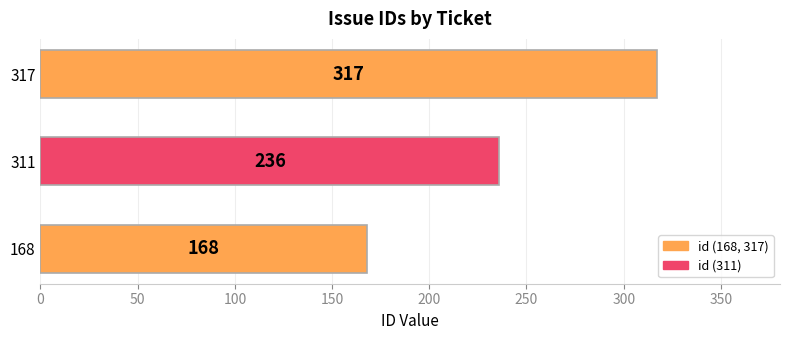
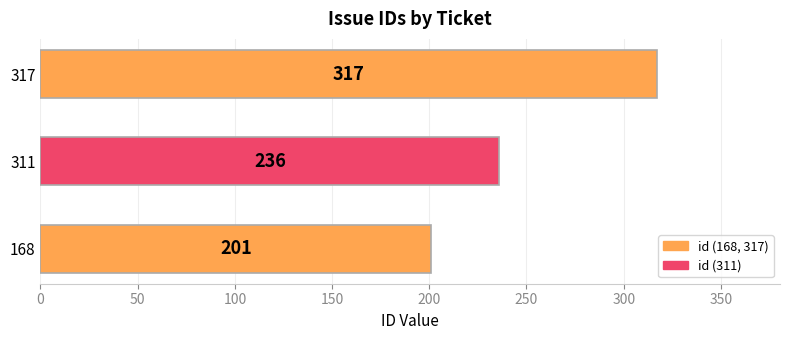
168: 168 -> 201
